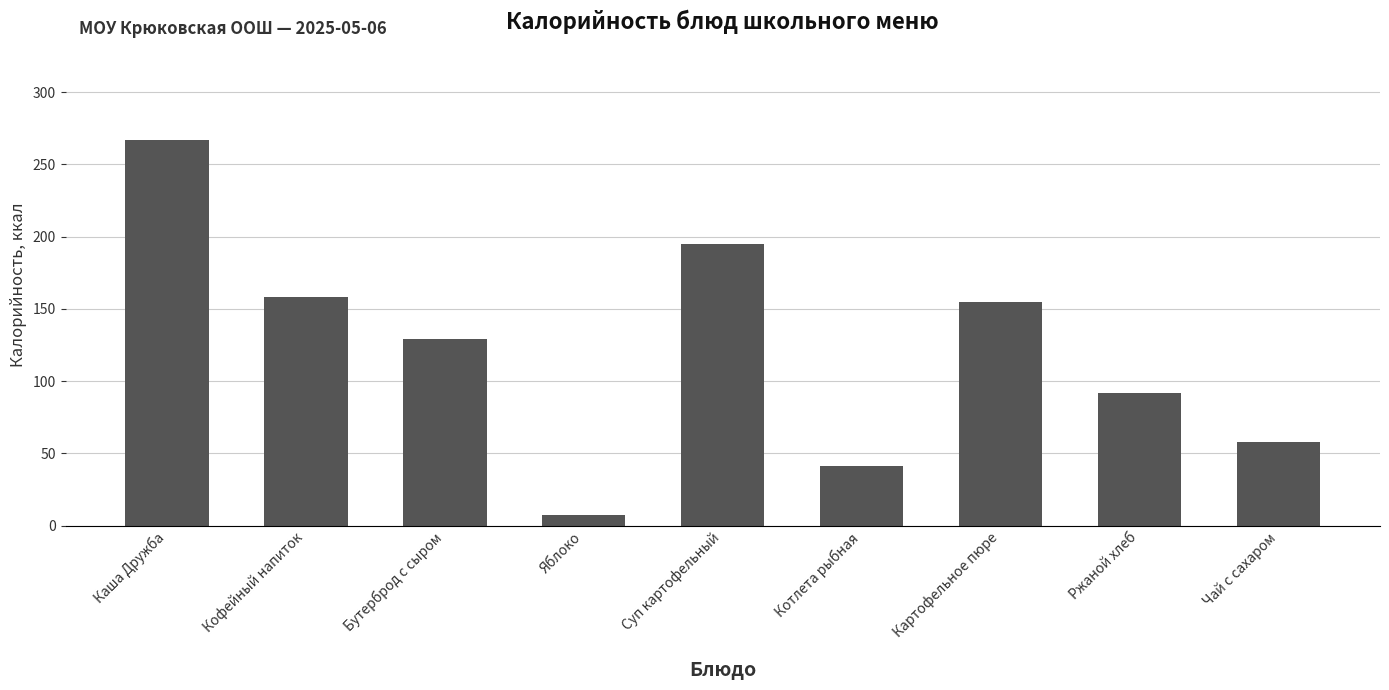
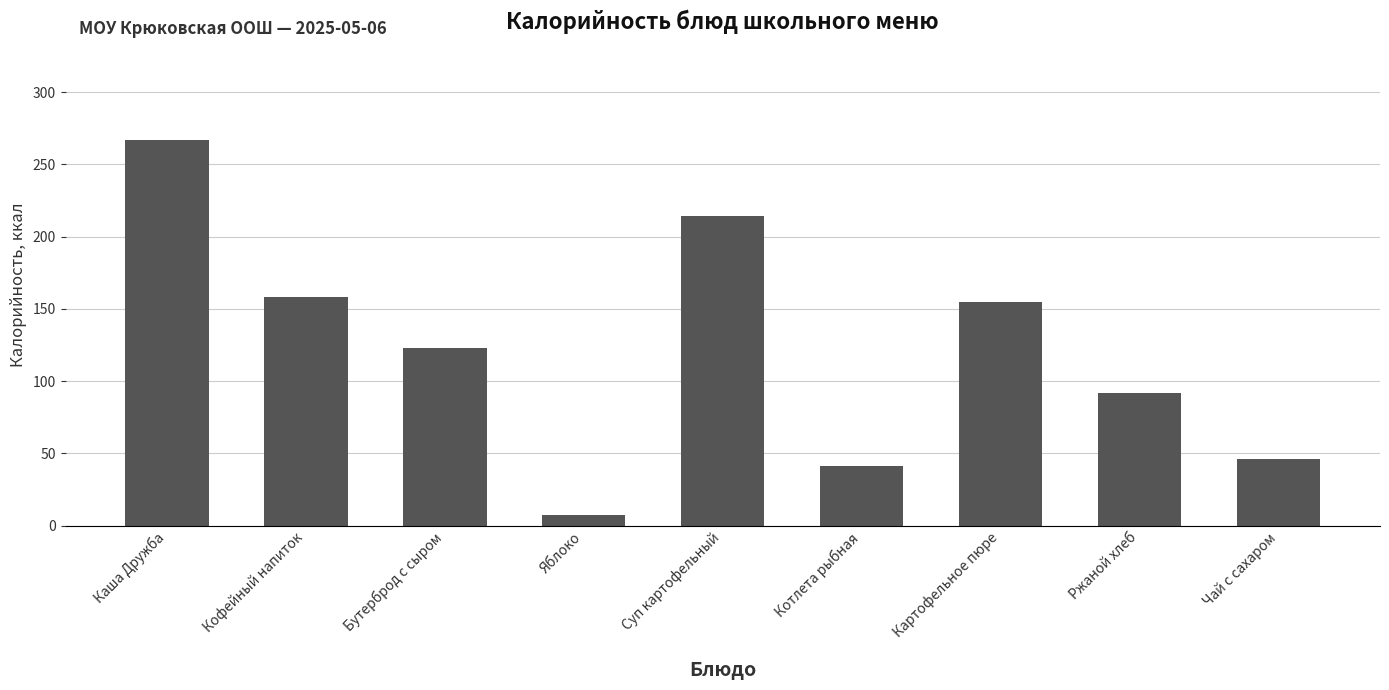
Бутерброд с сыром: 129 -> 123
Суп картофельный: 195 -> 214
Чай с сахаром: 58 -> 46
